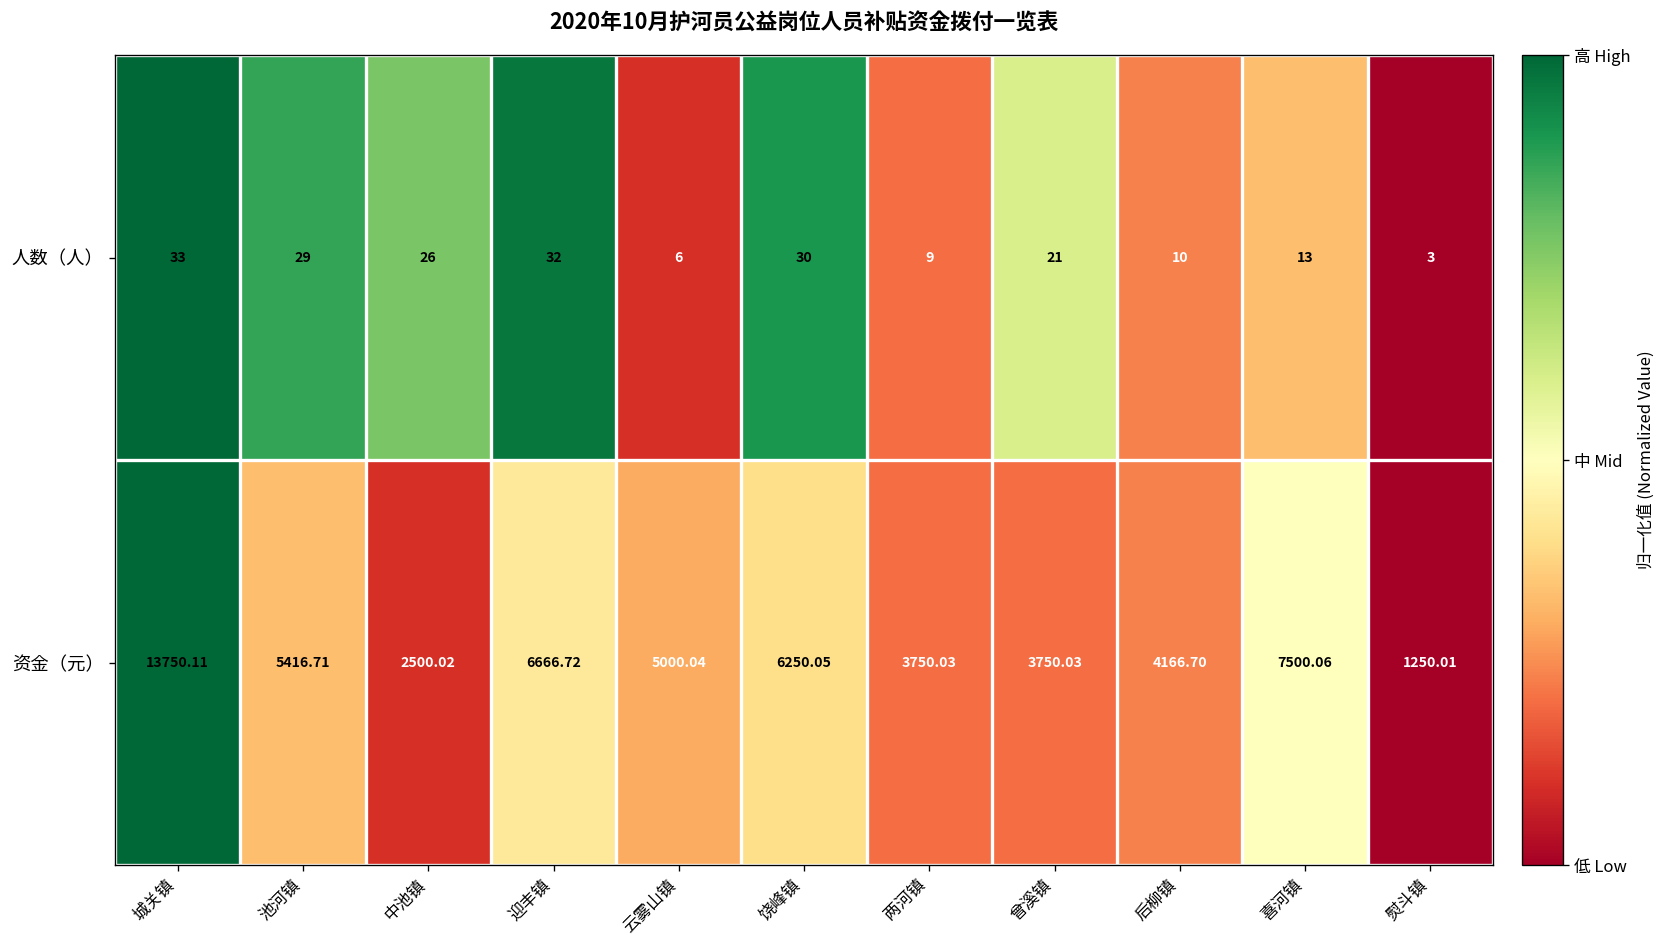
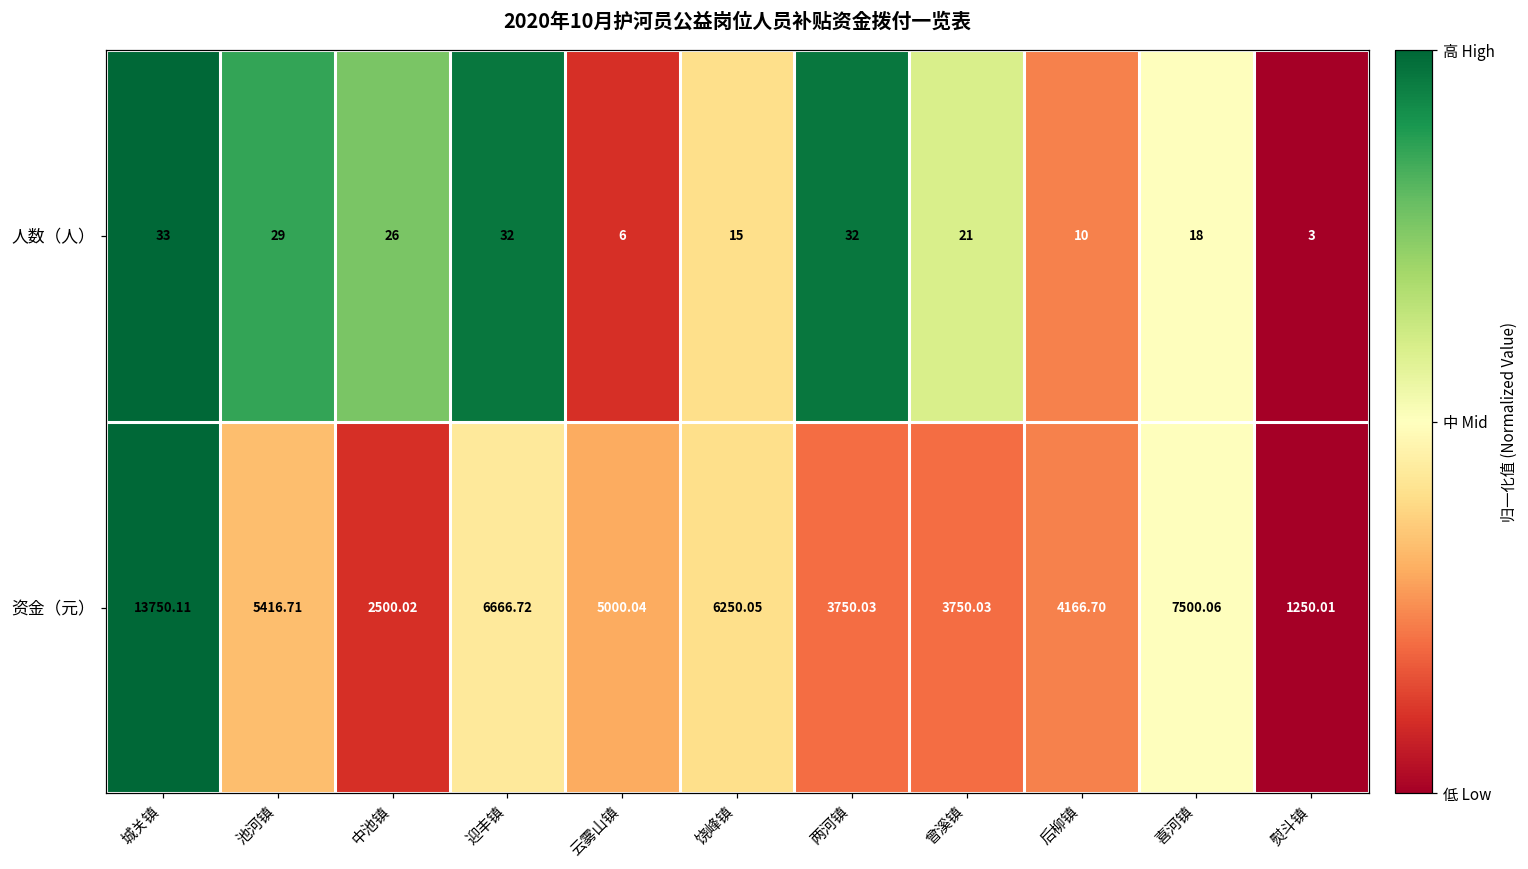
人数（人）, 饶峰镇: 30 -> 15
人数（人）, 两河镇: 9 -> 32
人数（人）, 喜河镇: 13 -> 18
